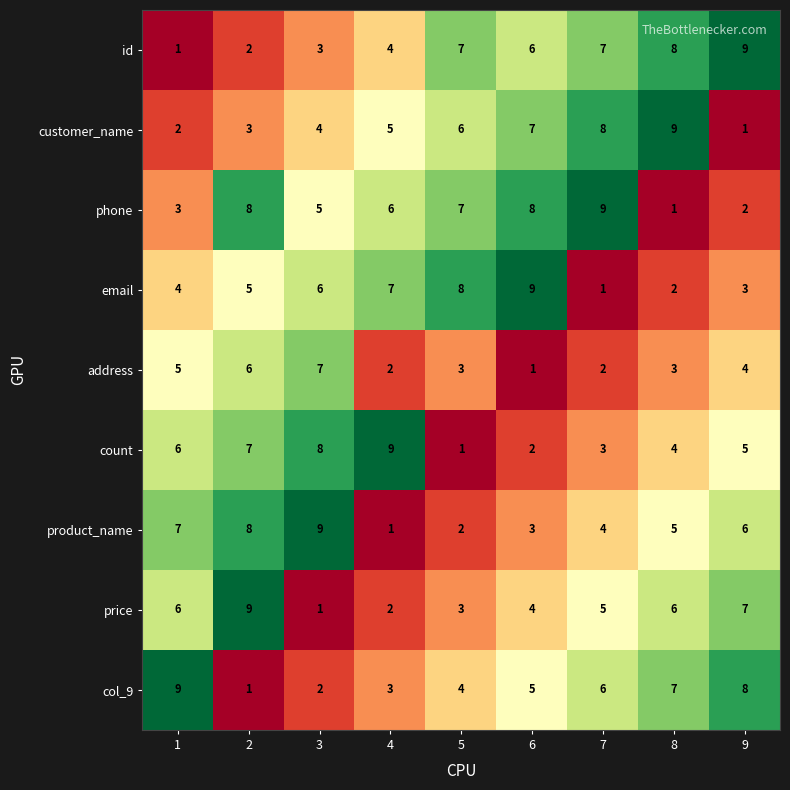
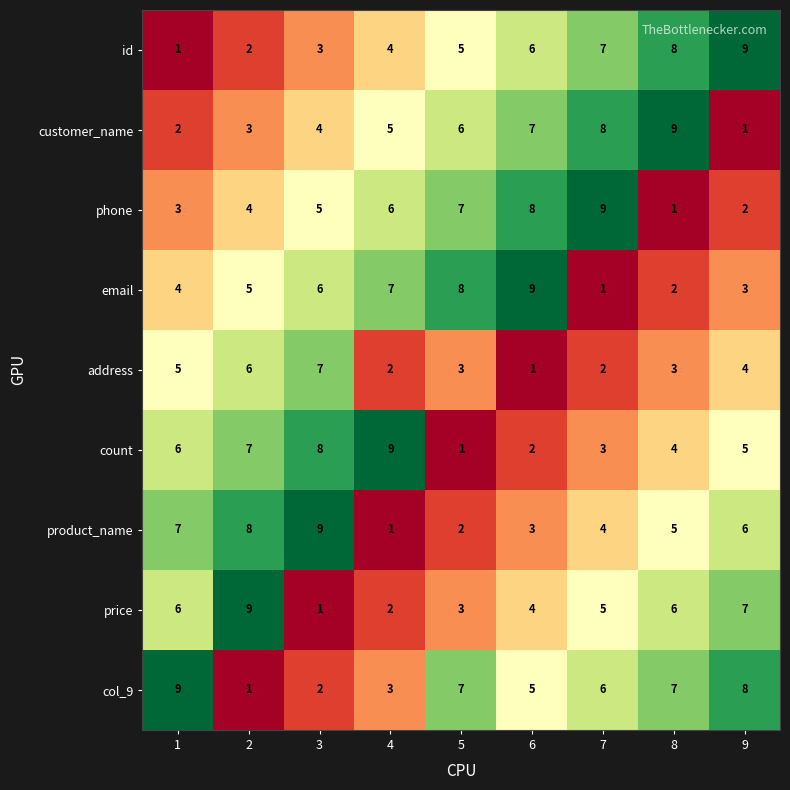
id, 5: 7 -> 5
phone, 2: 8 -> 4
col_9, 5: 4 -> 7
